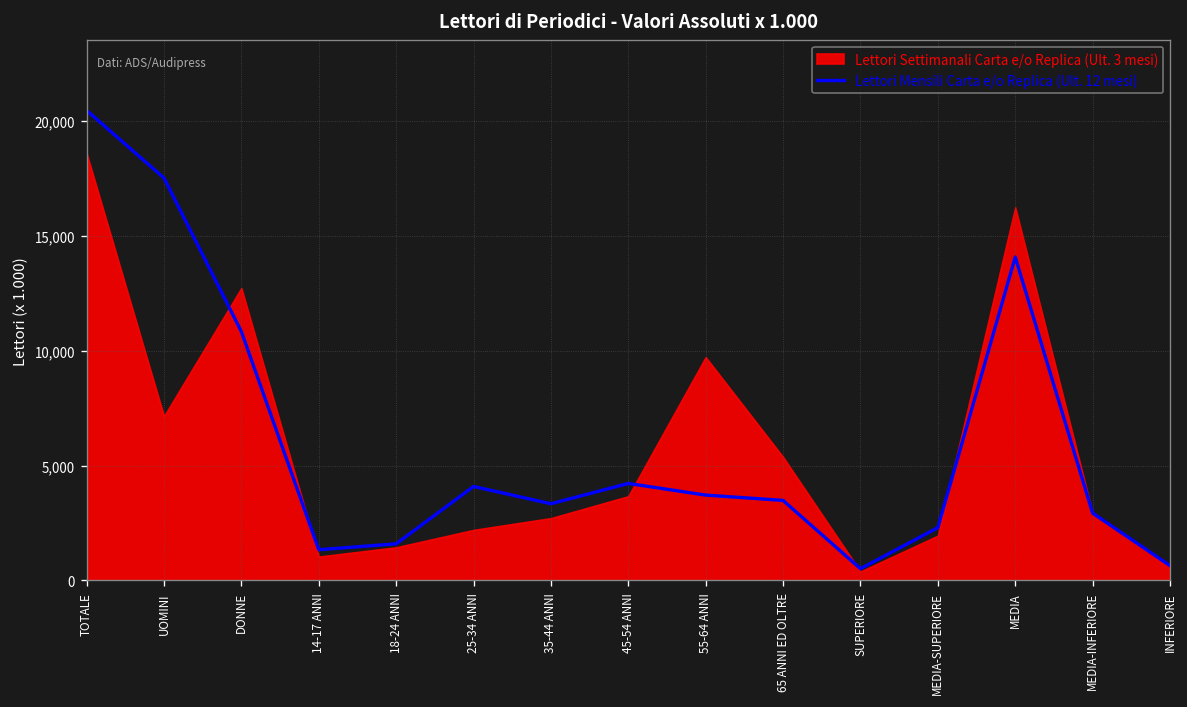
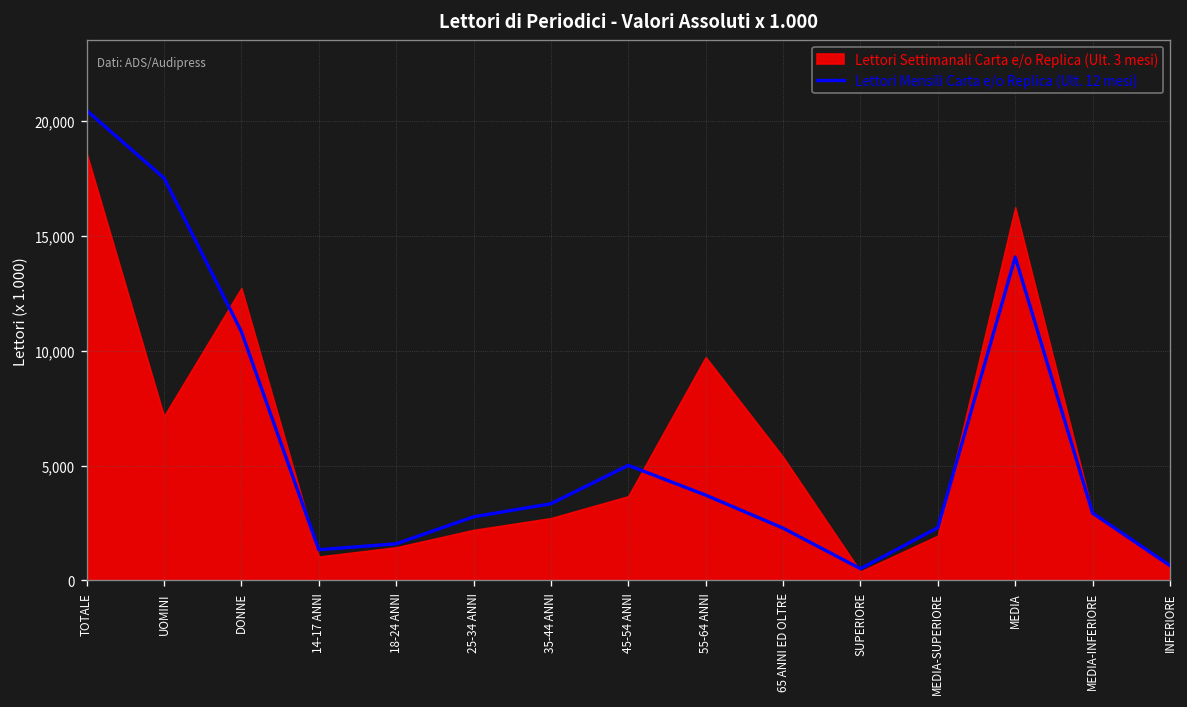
Lettori Mensili Carta e/o Replica (Ult. 12 mesi), 25-34 ANNI: 4,100 -> 2,800
Lettori Mensili Carta e/o Replica (Ult. 12 mesi), 45-54 ANNI: 4,200 -> 5,000
Lettori Mensili Carta e/o Replica (Ult. 12 mesi), 65 ANNI ED OLTRE: 3,500 -> 2,300
